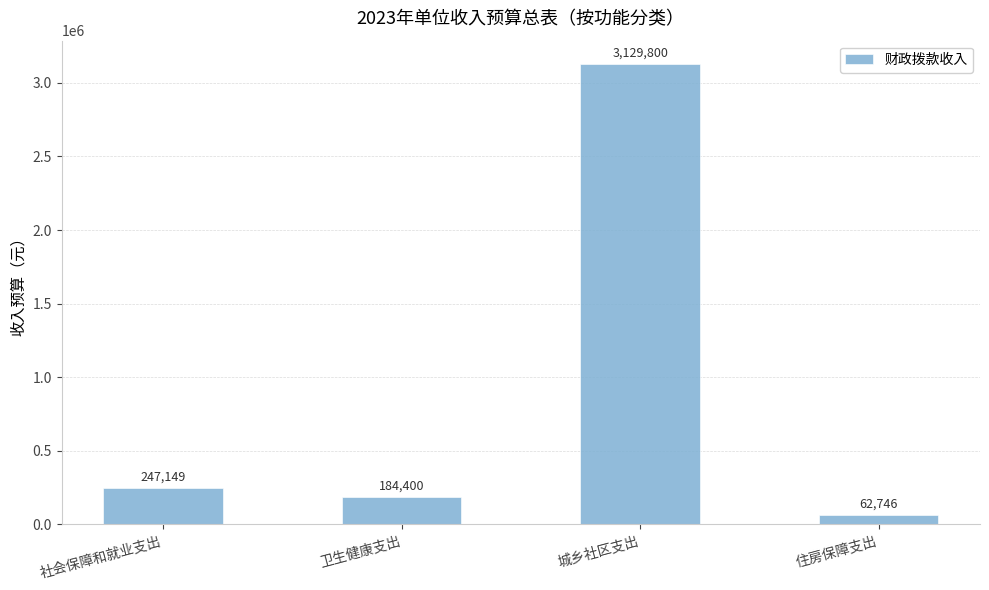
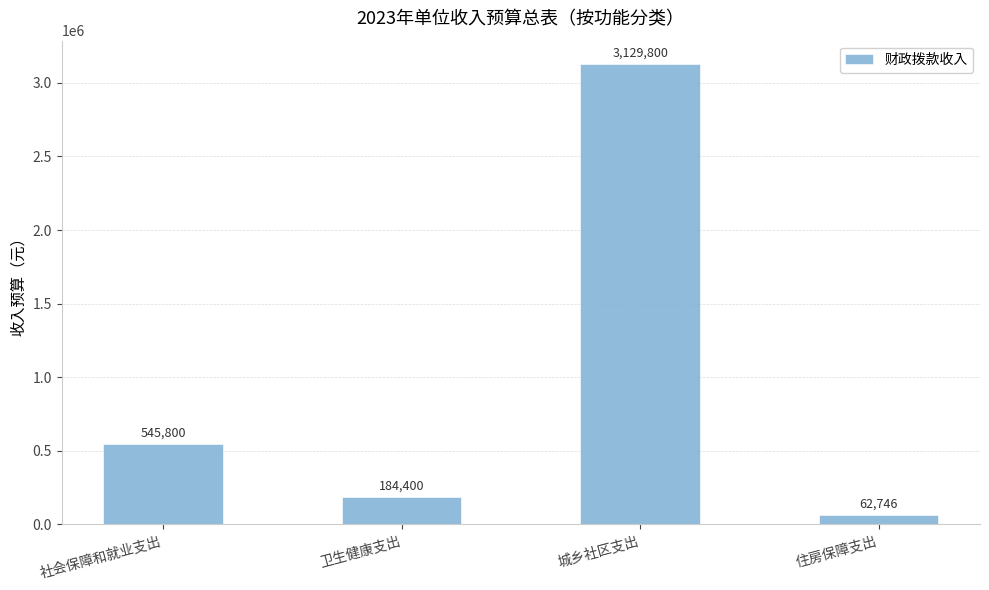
社会保障和就业支出: 247,149 -> 545,800
